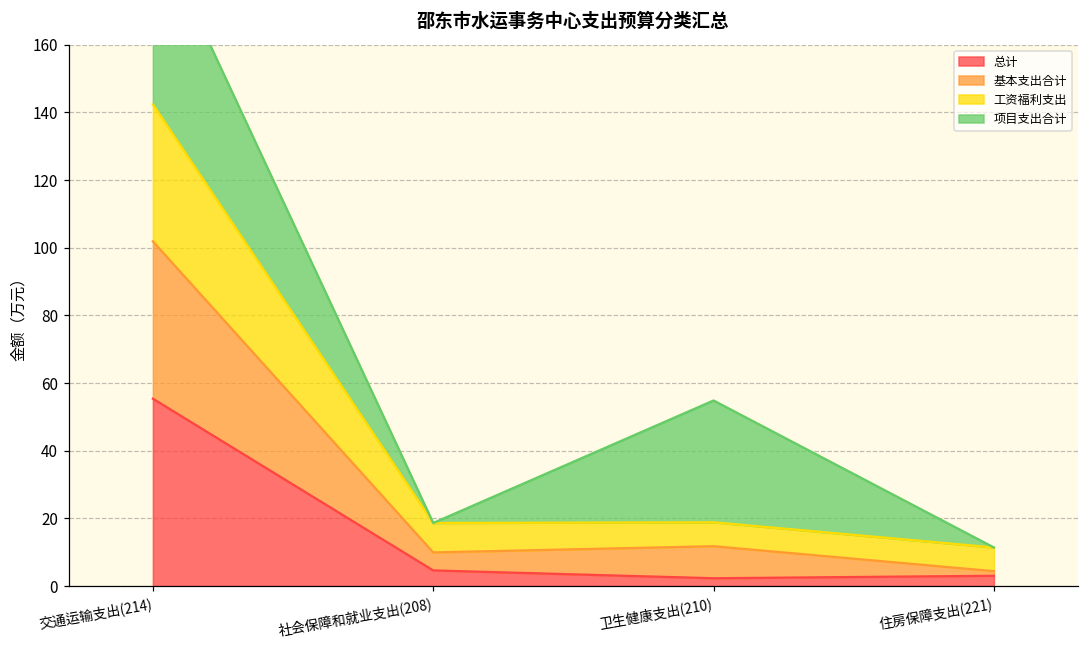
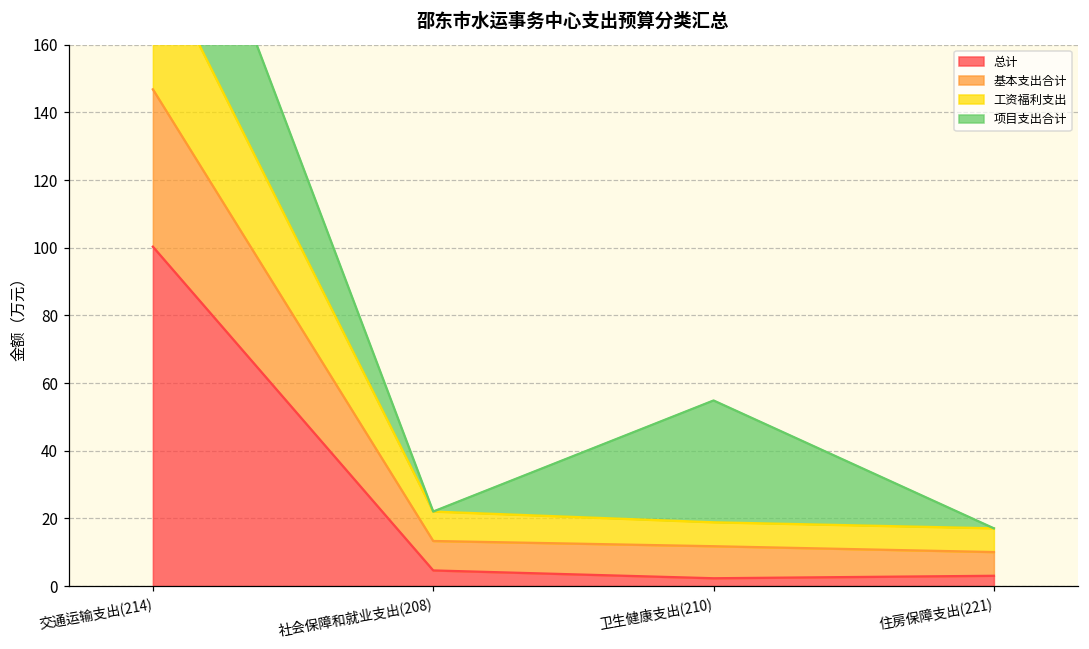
总计, 交通运输支出(214): 55 -> 100
基本支出合计, 社会保障和就业支出(208): 5 -> 9
基本支出合计, 住房保障支出(221): 1 -> 7
